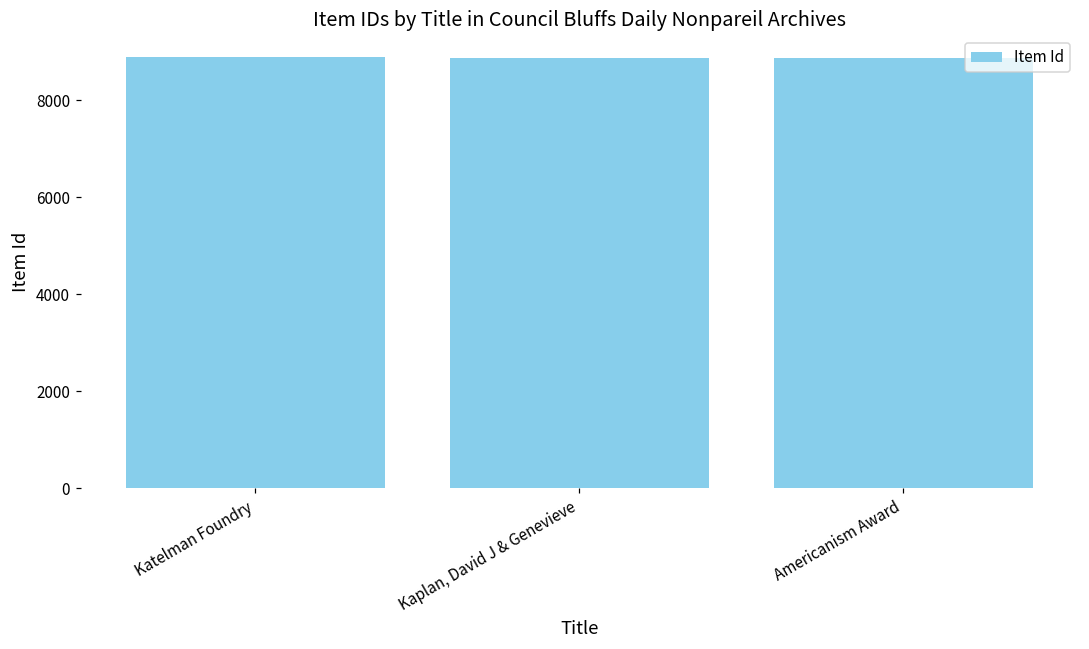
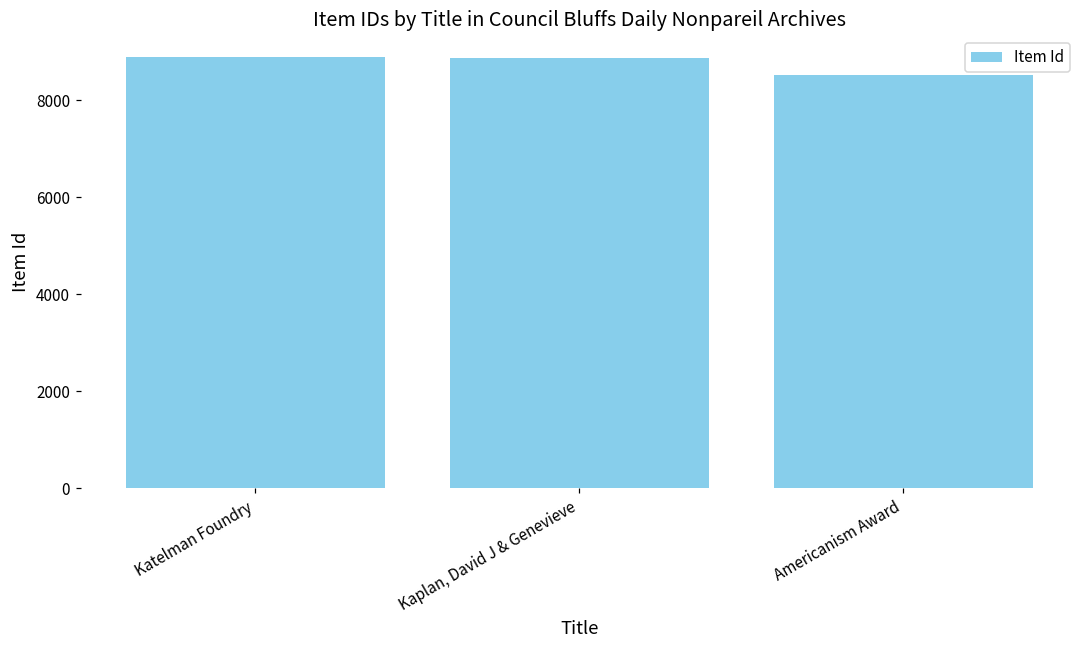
Americanism Award: 8900 -> 8500
